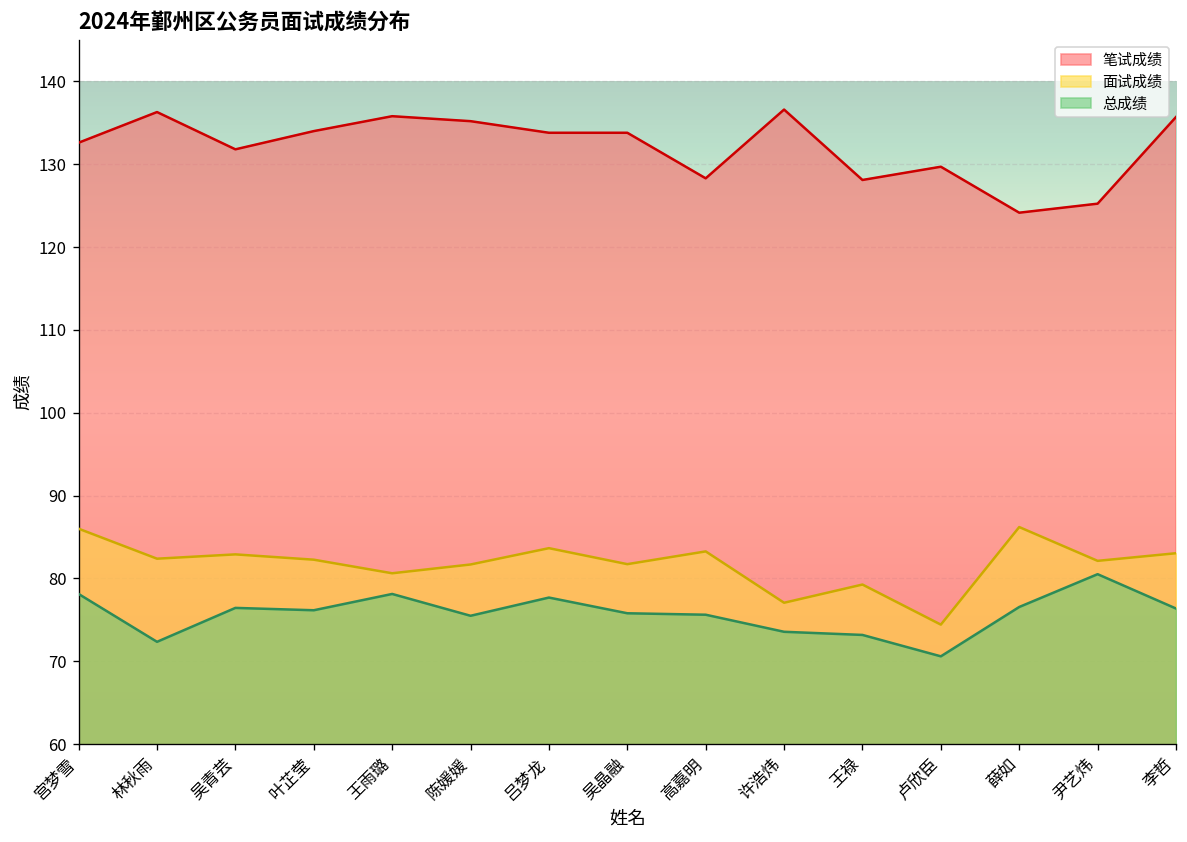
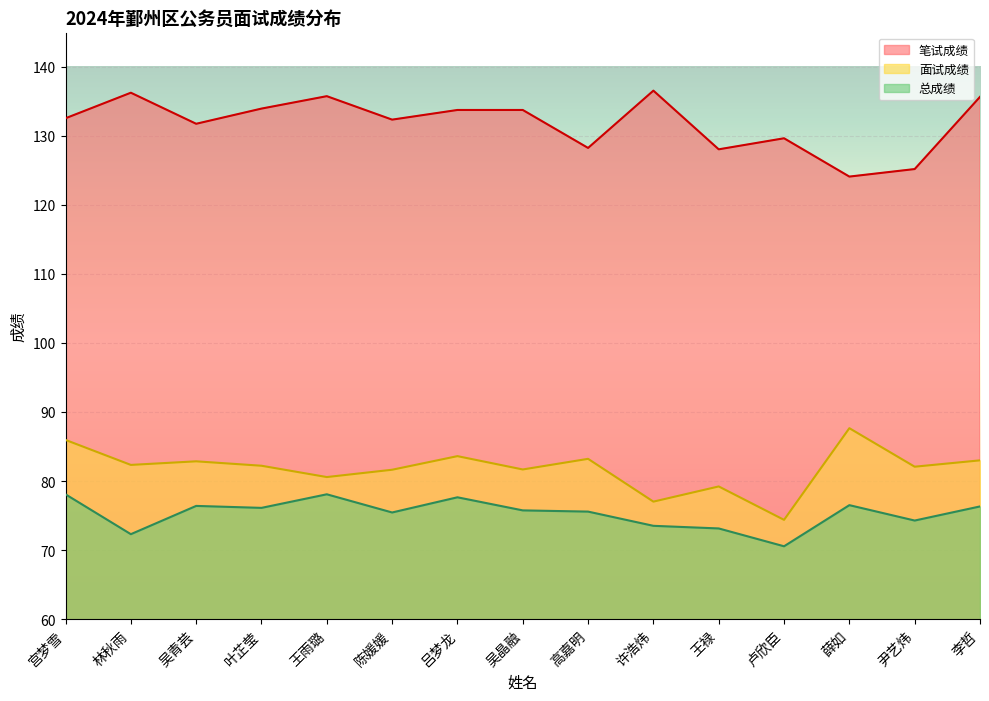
笔试成绩, 陈媛媛: 135 -> 132
面试成绩, 薛如: 86 -> 88
总成绩, 尹艺炜: 81 -> 74
